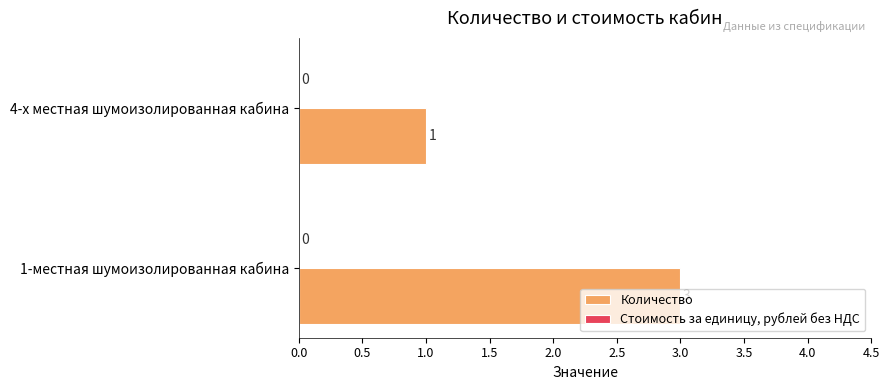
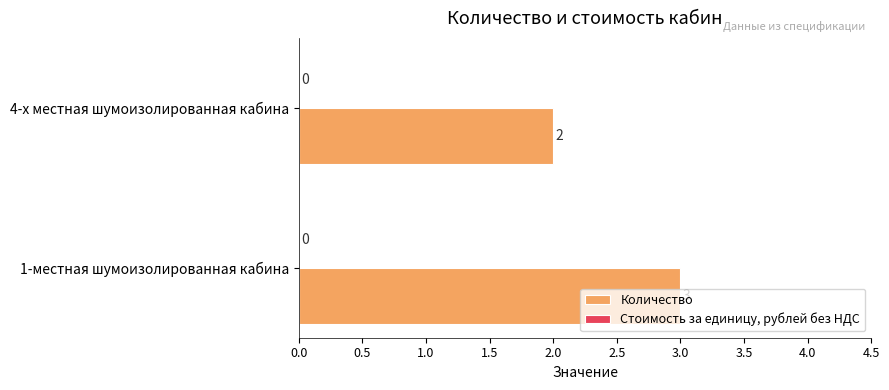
Количество, 4-х местная шумоизолированная кабина: 1 -> 2
